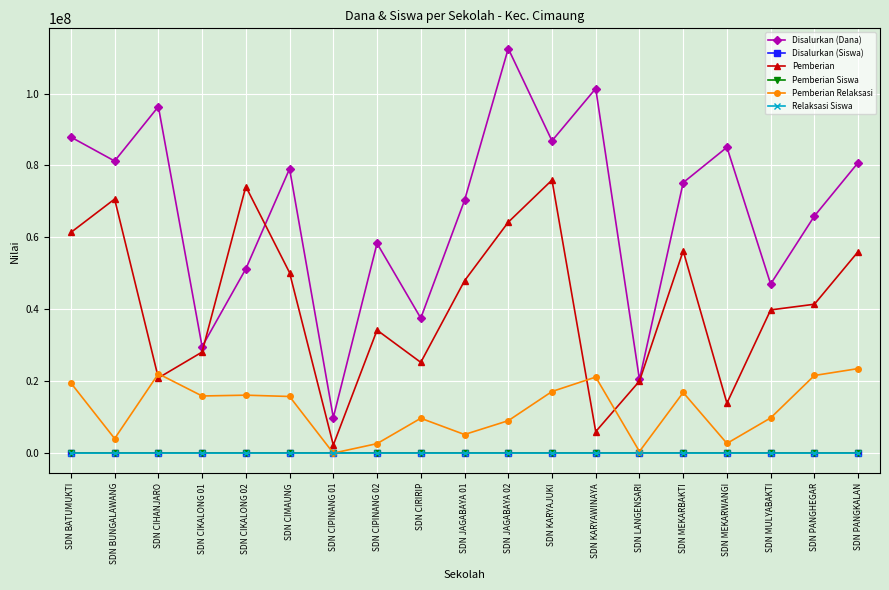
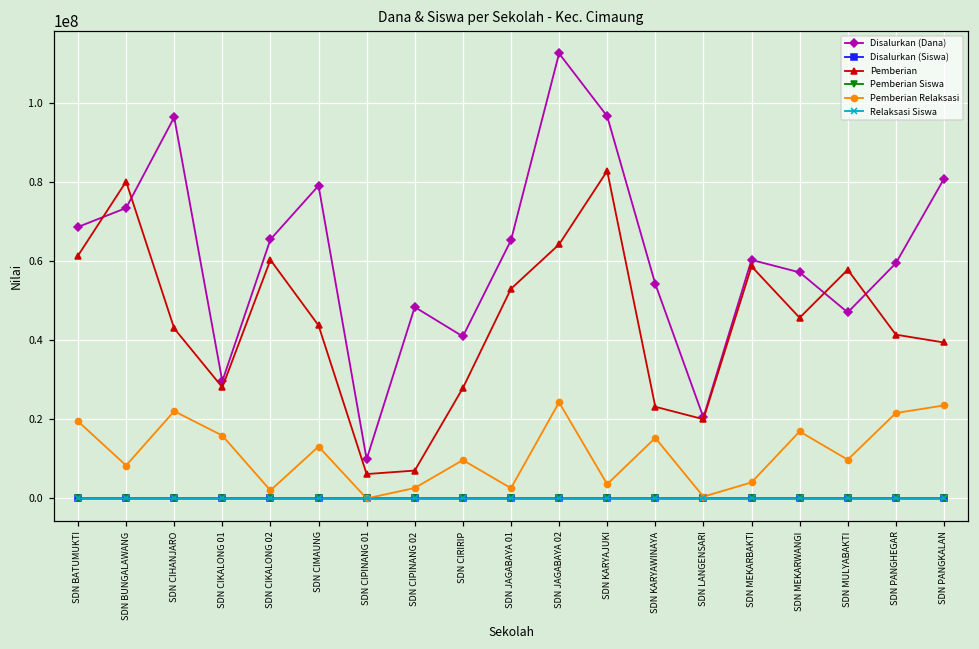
Disalurkan (Dana), SDN BATUMUKTI: 88000000 -> 69000000
Disalurkan (Dana), SDN BUNGALAWANG: 81000000 -> 73000000
Pemberian, SDN BUNGALAWANG: 71000000 -> 80000000
Pemberian Relaksasi, SDN BUNGALAWANG: 4000000 -> 8000000
Pemberian, SDN CIHANJARO: 21000000 -> 43000000
Disalurkan (Dana), SDN CIKALONG 02: 51000000 -> 65000000
Pemberian, SDN CIKALONG 02: 74000000 -> 60000000
Pemberian Relaksasi, SDN CIKALONG 02: 16000000 -> 2000000
Pemberian, SDN CIMAUNG: 50000000 -> 44000000
Pemberian Relaksasi, SDN CIMAUNG: 16000000 -> 13000000
Pemberian, SDN CIPINANG 01: 2000000 -> 6000000
Disalurkan (Dana), SDN CIPINANG 02: 58000000 -> 48000000
Pemberian, SDN CIPINANG 02: 34000000 -> 7000000
Disalurkan (Dana), SDN CIRIRIP: 38000000 -> 41000000
Pemberian, SDN CIRIRIP: 25000000 -> 28000000
Disalurkan (Dana), SDN JAGABAYA 01: 70000000 -> 65000000
Pemberian, SDN JAGABAYA 01: 48000000 -> 53000000
Pemberian Relaksasi, SDN JAGABAYA 01: 5000000 -> 3000000
Pemberian Relaksasi, SDN JAGABAYA 02: 9000000 -> 24000000
Disalurkan (Dana), SDN KARYAJUKI: 87000000 -> 97000000
Pemberian, SDN KARYAJUKI: 76000000 -> 83000000
Pemberian Relaksasi, SDN KARYAJUKI: 17000000 -> 4000000
Disalurkan (Dana), SDN KARYAWINAYA: 101000000 -> 54000000
Pemberian, SDN KARYAWINAYA: 6000000 -> 23000000
Pemberian Relaksasi, SDN KARYAWINAYA: 21000000 -> 15000000
Disalurkan (Dana), SDN MEKARBAKTI: 75000000 -> 60000000
Pemberian, SDN MEKARBAKTI: 56000000 -> 59000000
Pemberian Relaksasi, SDN MEKARBAKTI: 17000000 -> 4000000
Disalurkan (Dana), SDN MEKARWANGI: 85000000 -> 57000000
Pemberian, SDN MEKARWANGI: 14000000 -> 46000000
Pemberian Relaksasi, SDN MEKARWANGI: 3000000 -> 17000000
Pemberian, SDN MULYABAKTI: 40000000 -> 58000000
Disalurkan (Dana), SDN PANGHEGAR: 66000000 -> 59000000
Pemberian, SDN PANGKALAN: 56000000 -> 39000000
